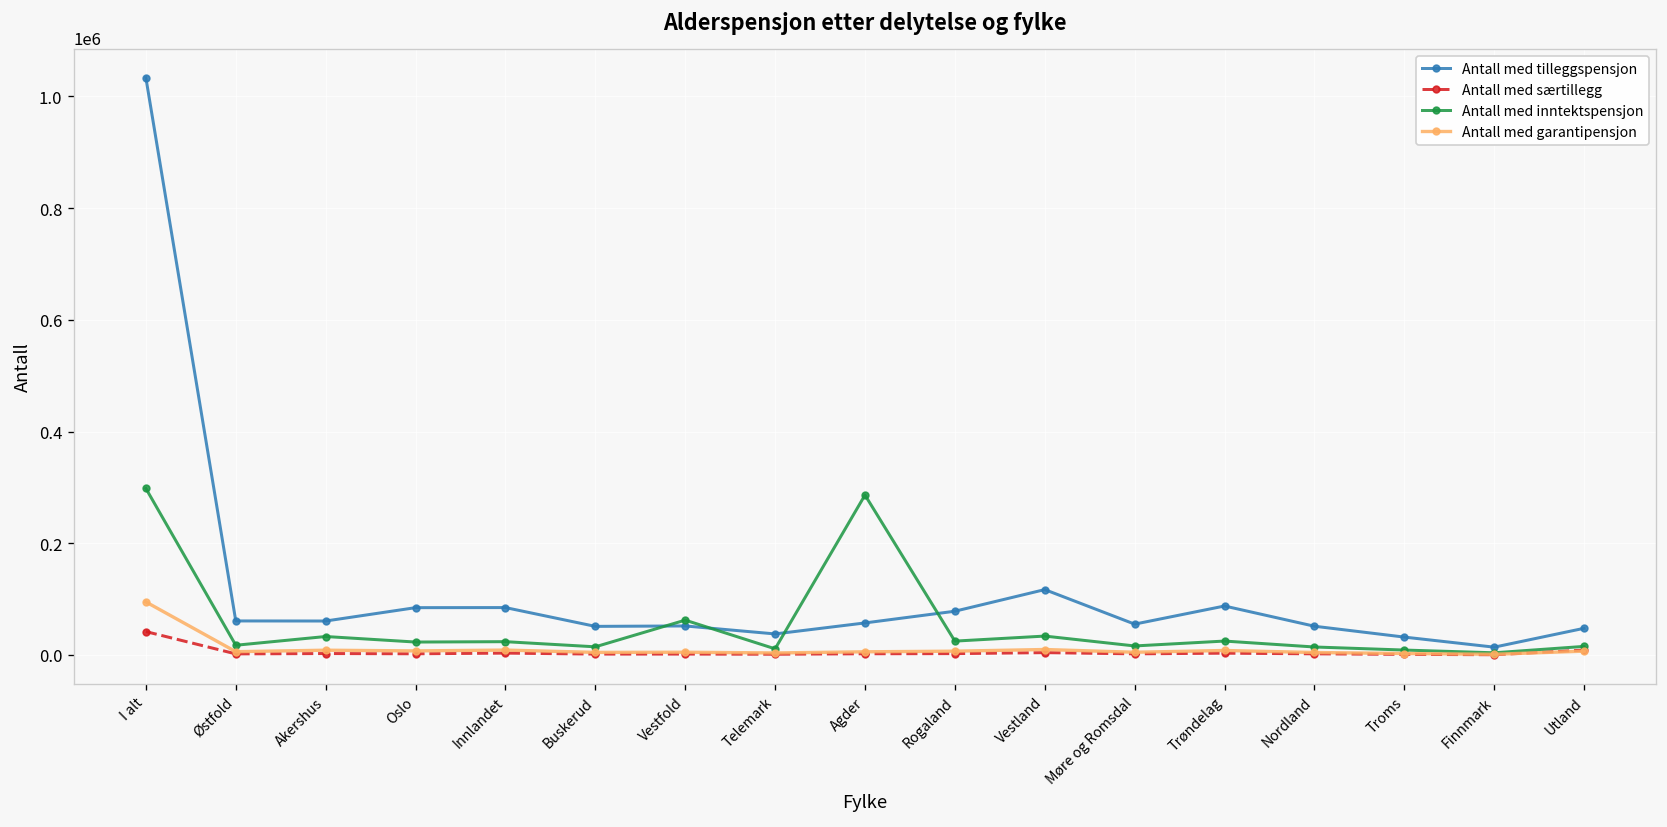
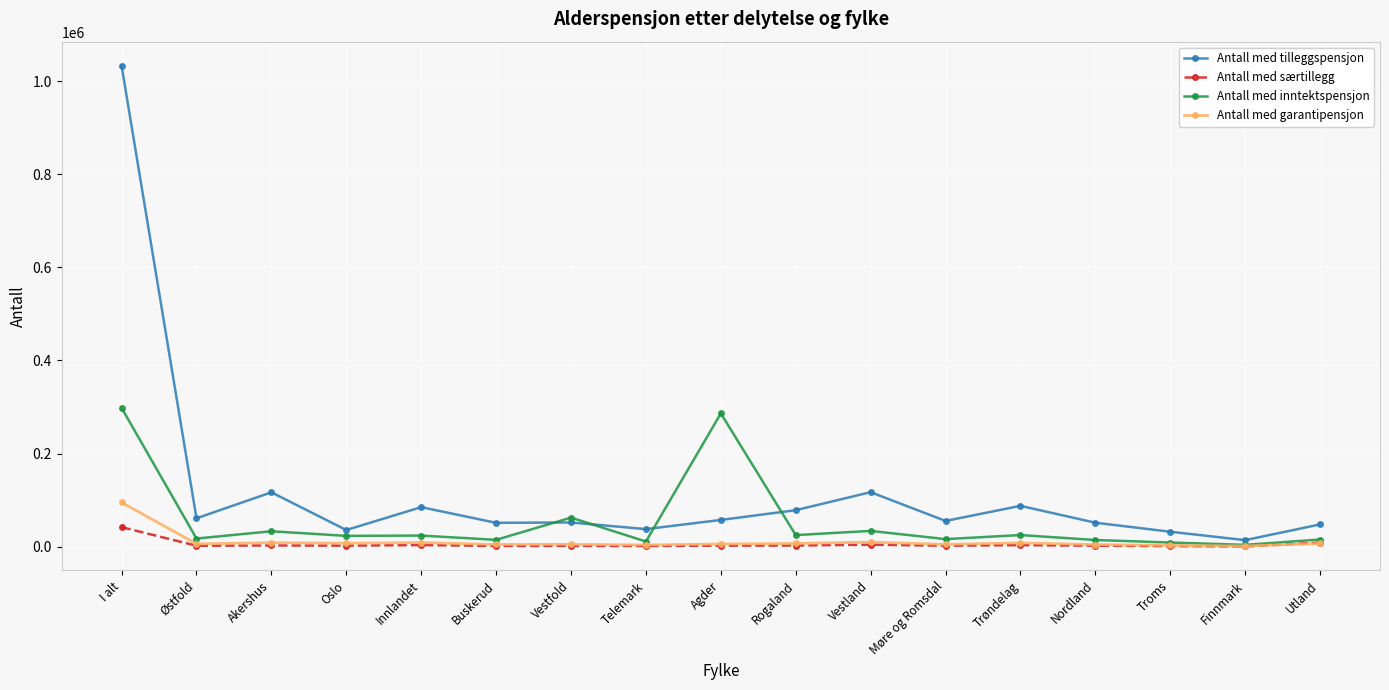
Antall med tilleggspensjon, Akershus: 60000 -> 120000
Antall med tilleggspensjon, Oslo: 80000 -> 40000
